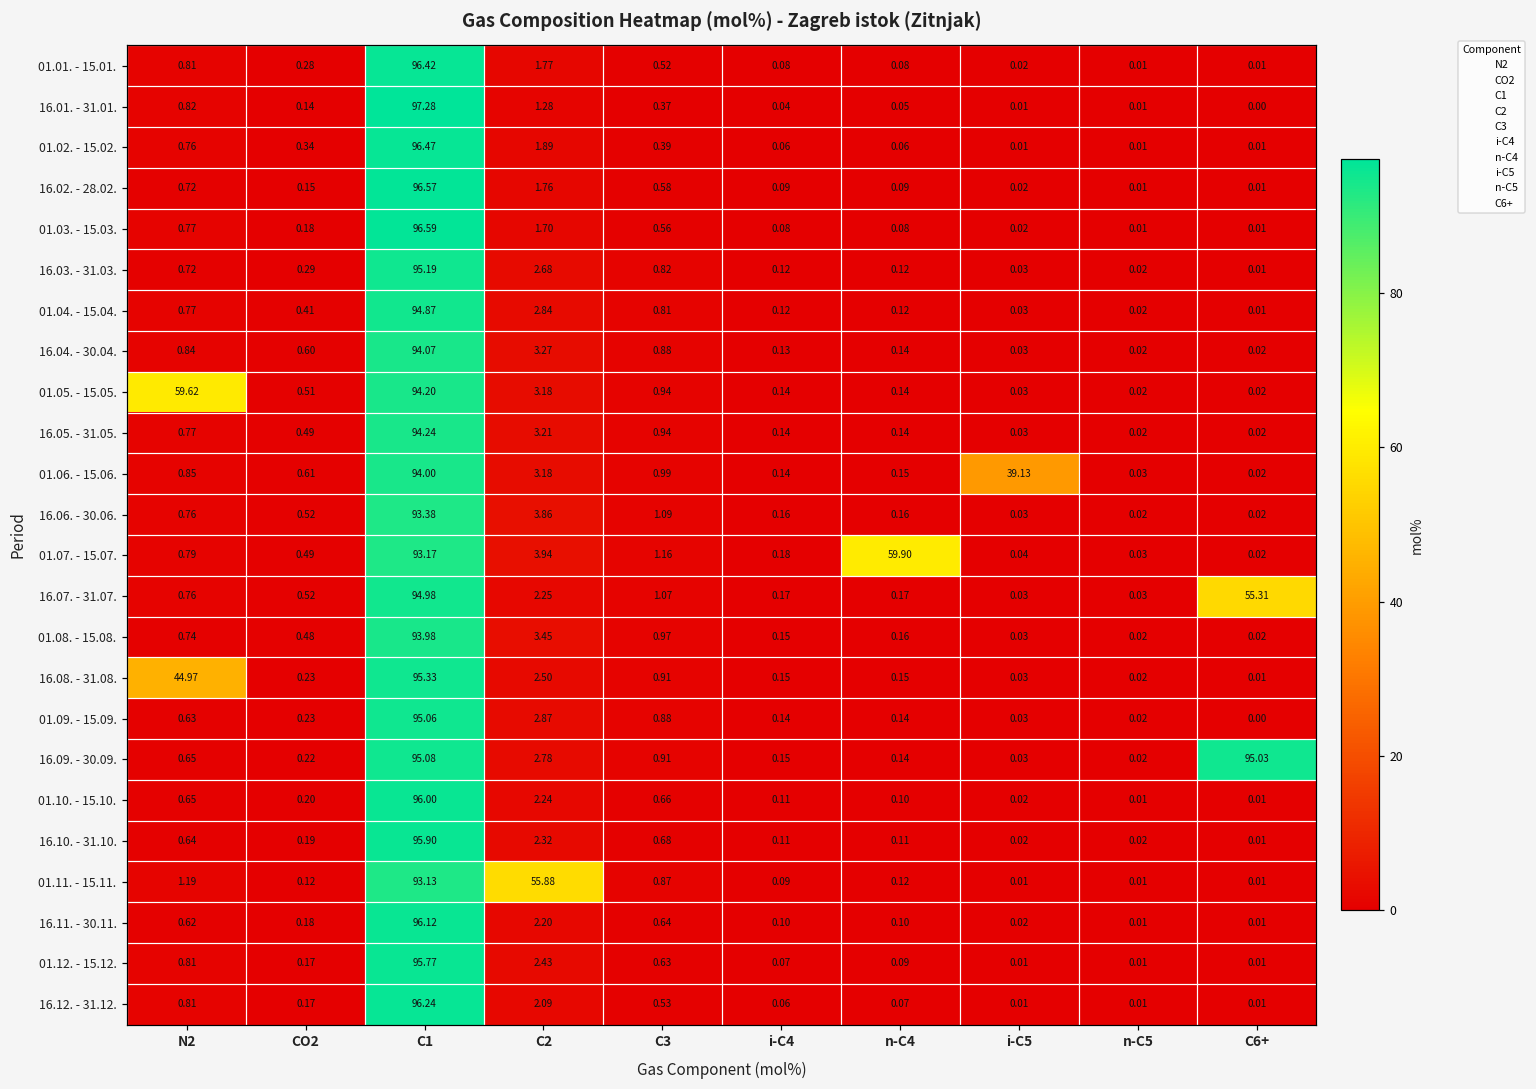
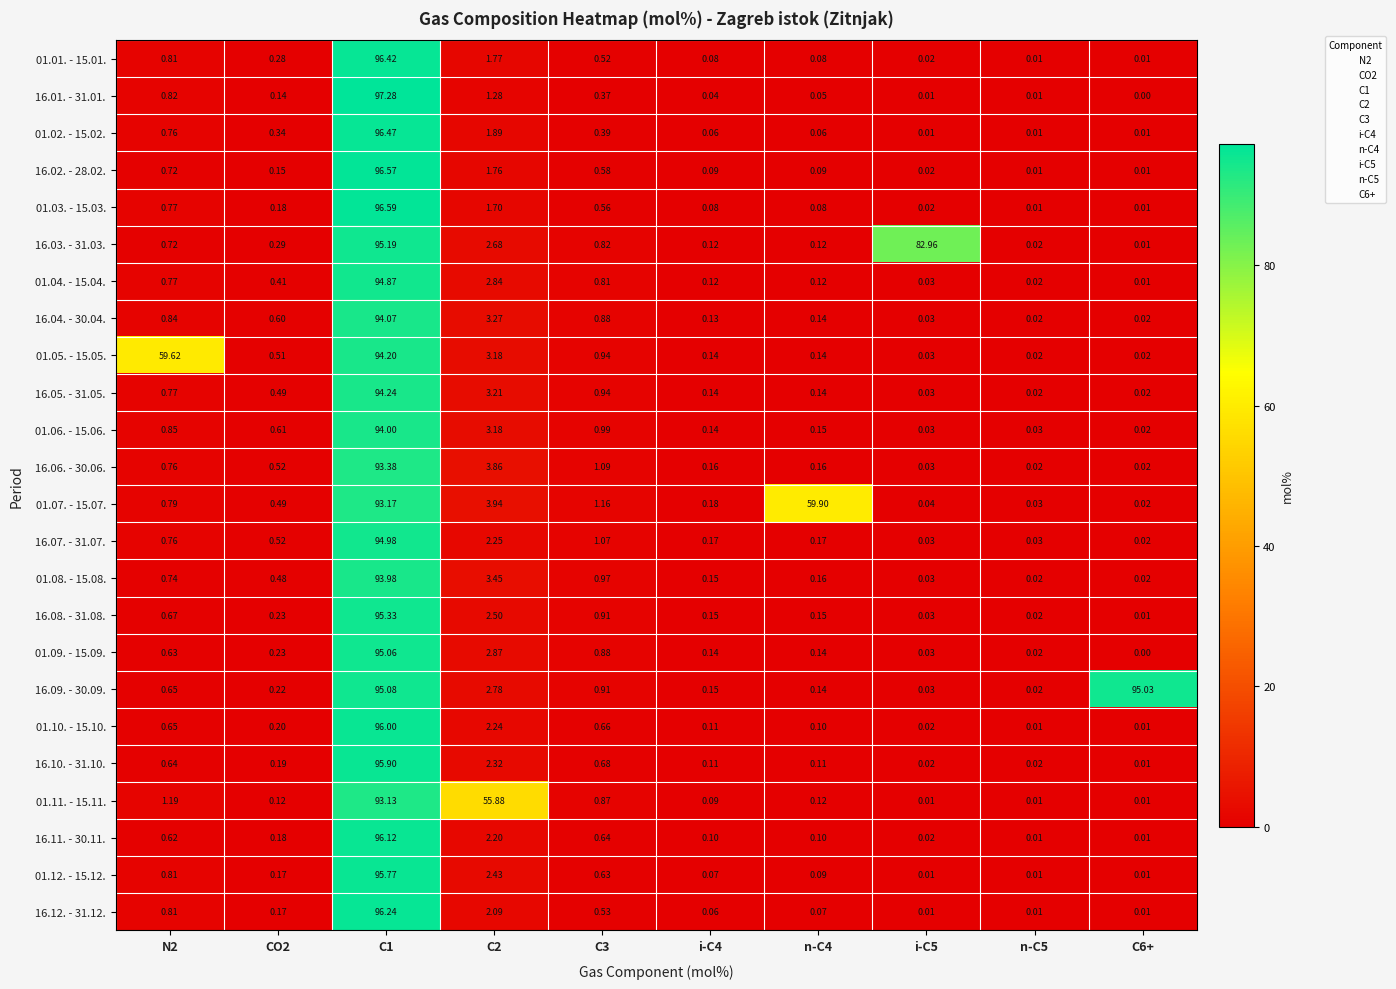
16.03. - 31.03., i-C5: 0.03 -> 82.96
01.06. - 15.06., i-C5: 39.13 -> 0.03
16.07. - 31.07., C6+: 55.31 -> 0.02
16.08. - 31.08., N2: 44.97 -> 0.67
